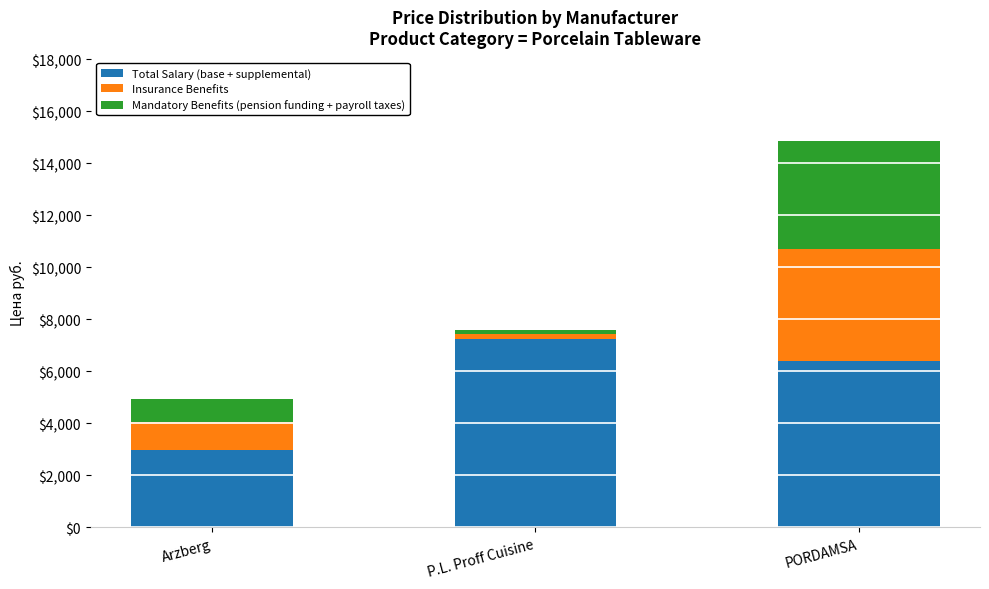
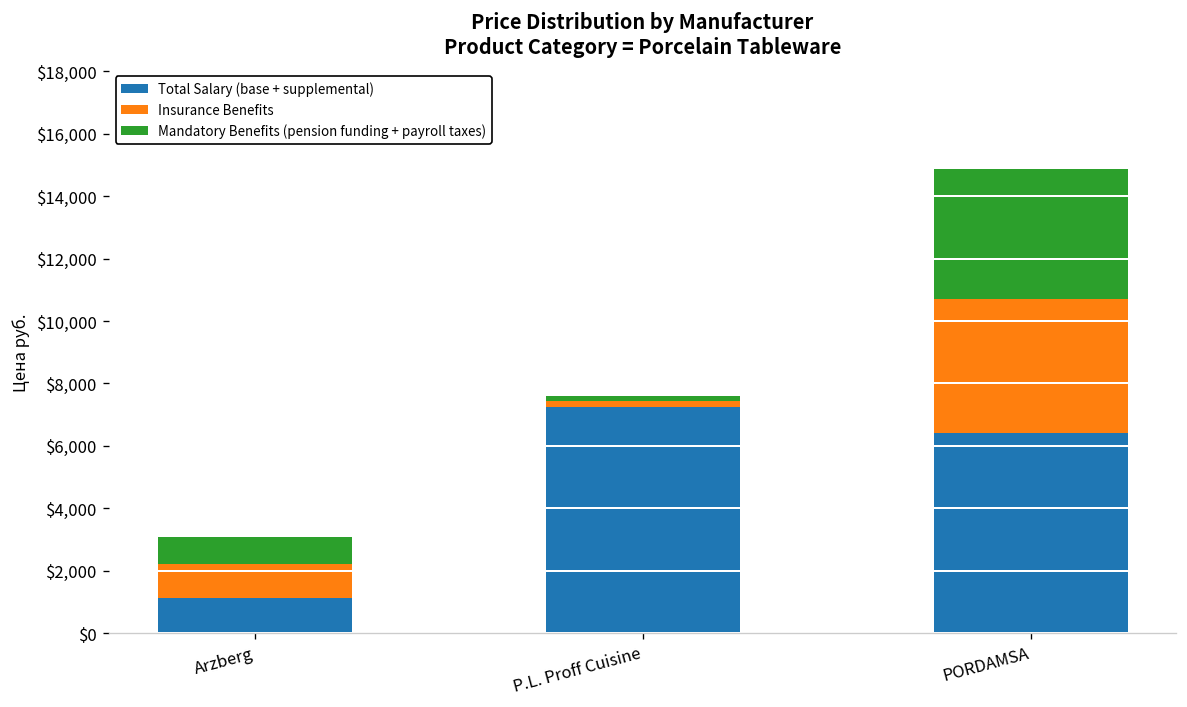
Total Salary (base + supplemental), Arzberg: $3,000 -> $1,100
